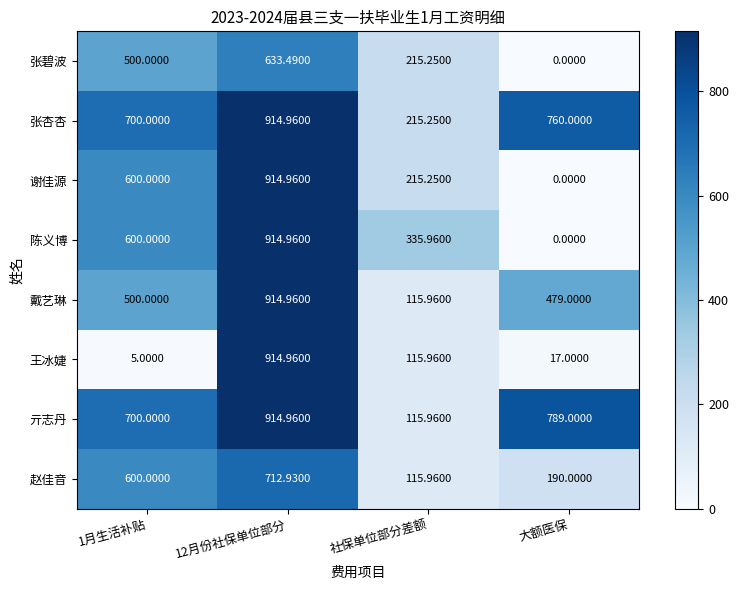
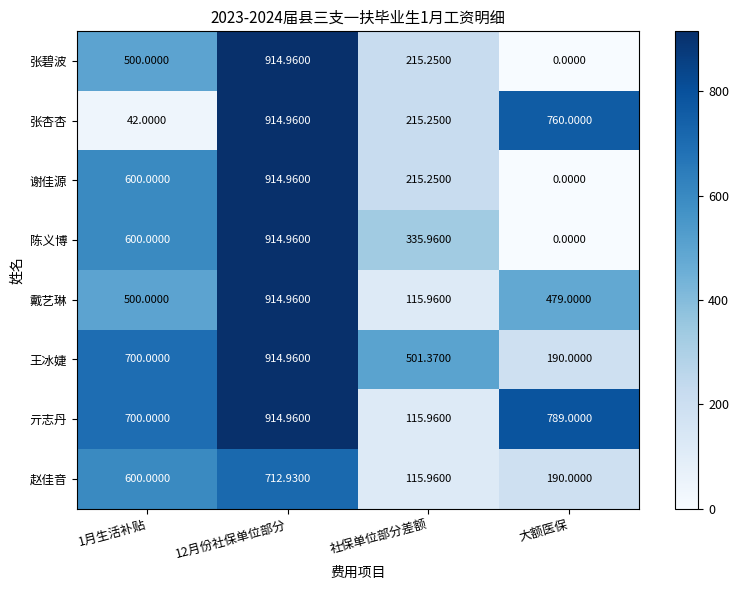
张碧波, 12月份社保单位部分: 633.4900 -> 914.9600
张杏杏, 1月生活补贴: 700.0000 -> 42.0000
王冰婕, 1月生活补贴: 5.0000 -> 700.0000
王冰婕, 社保单位部分差额: 115.9600 -> 501.3700
王冰婕, 大额医保: 17.0000 -> 190.0000
